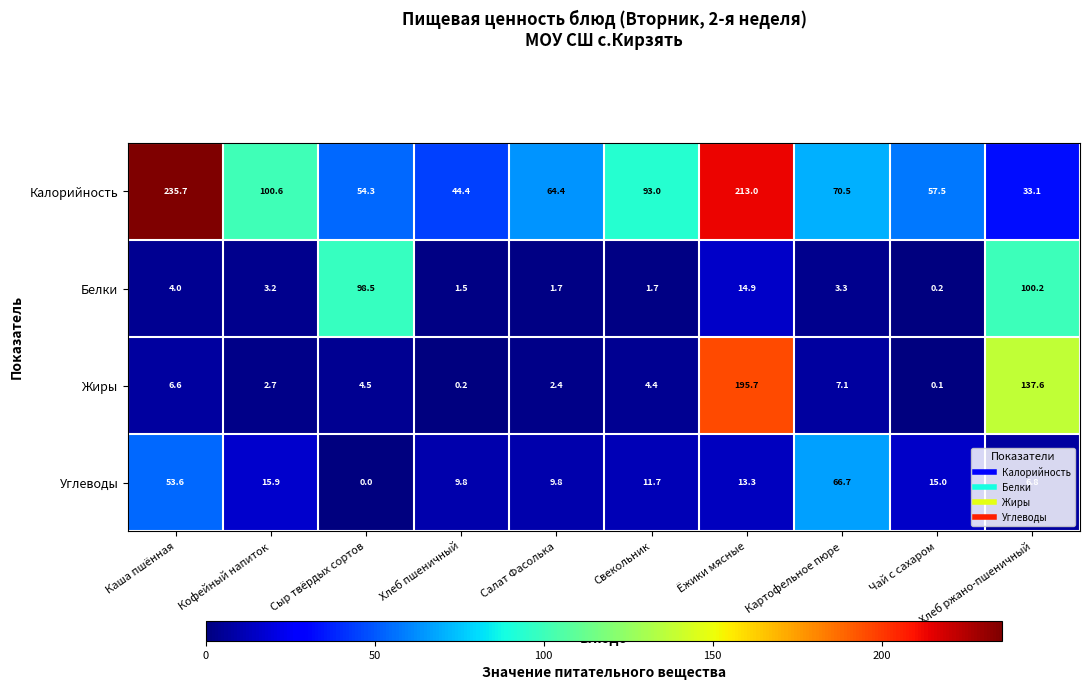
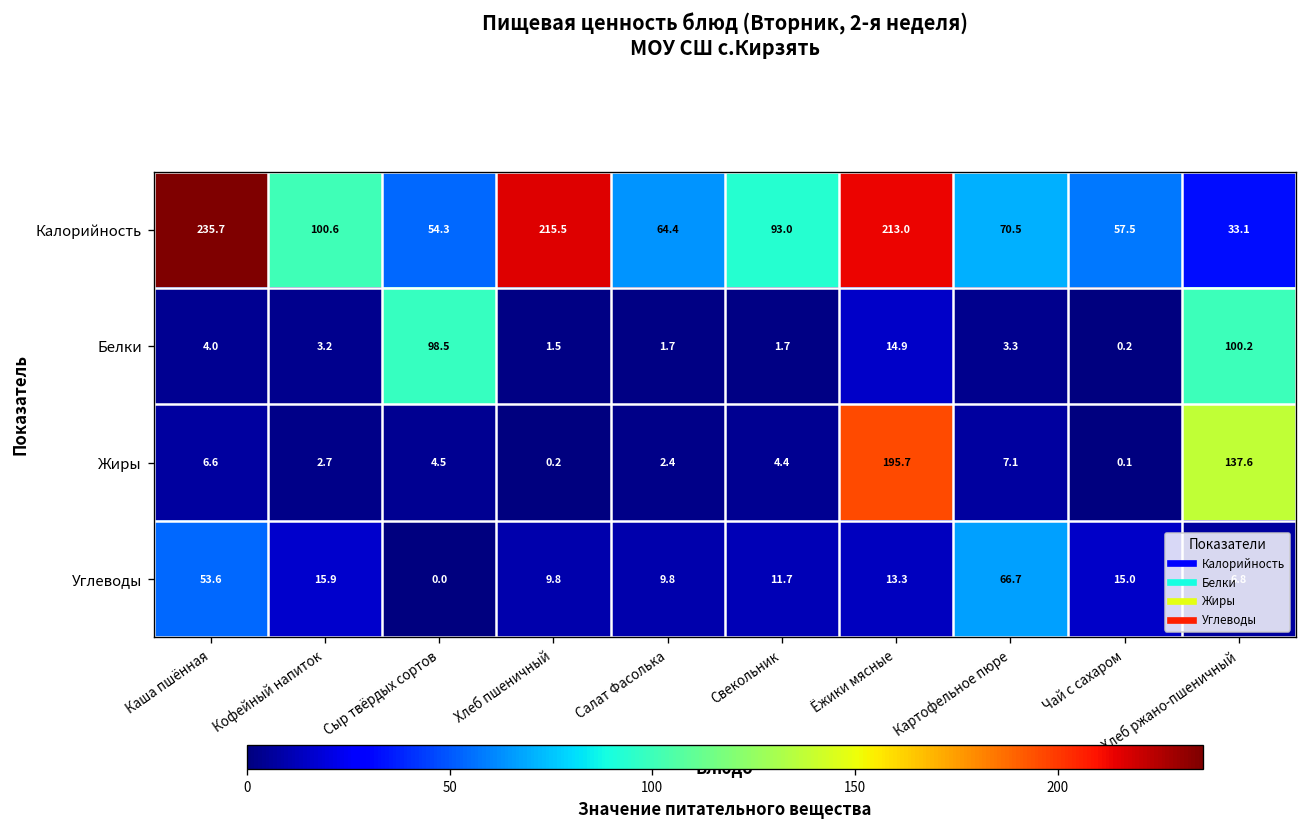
Калорийность, Хлеб пшеничный: 44.4 -> 215.5
